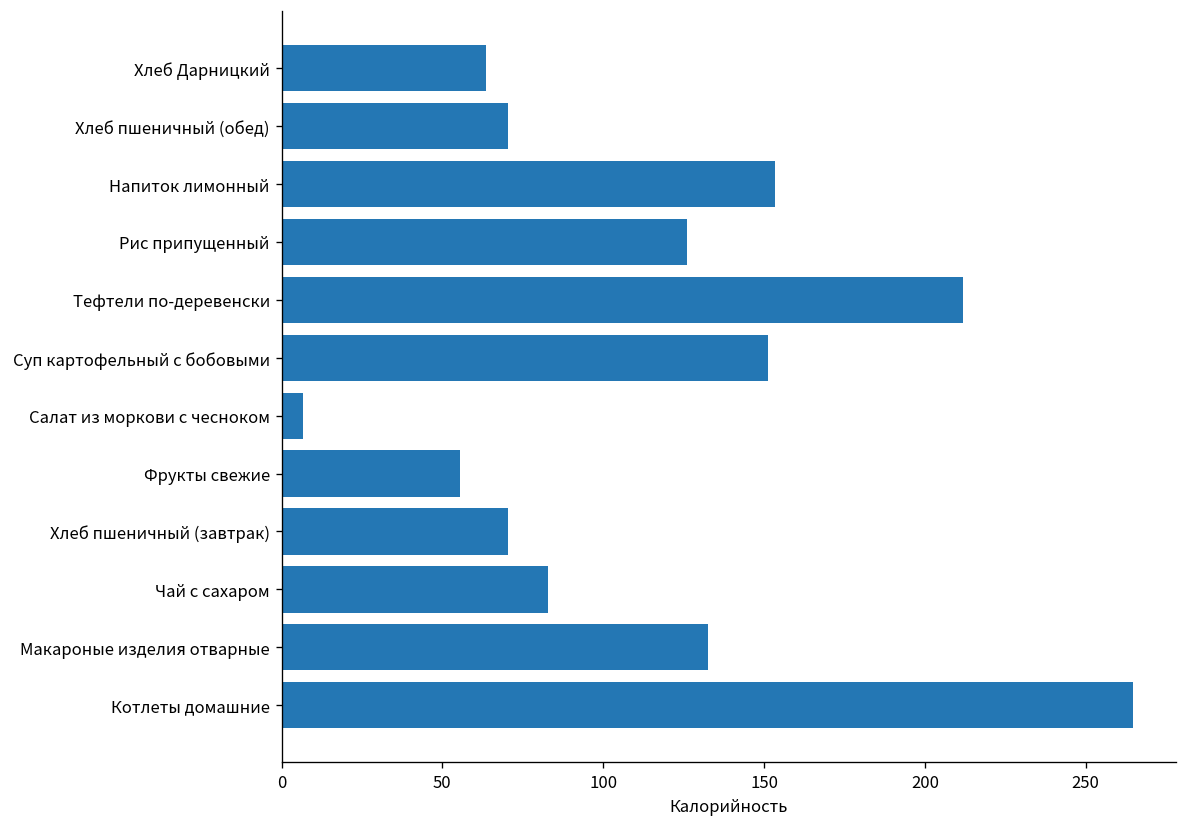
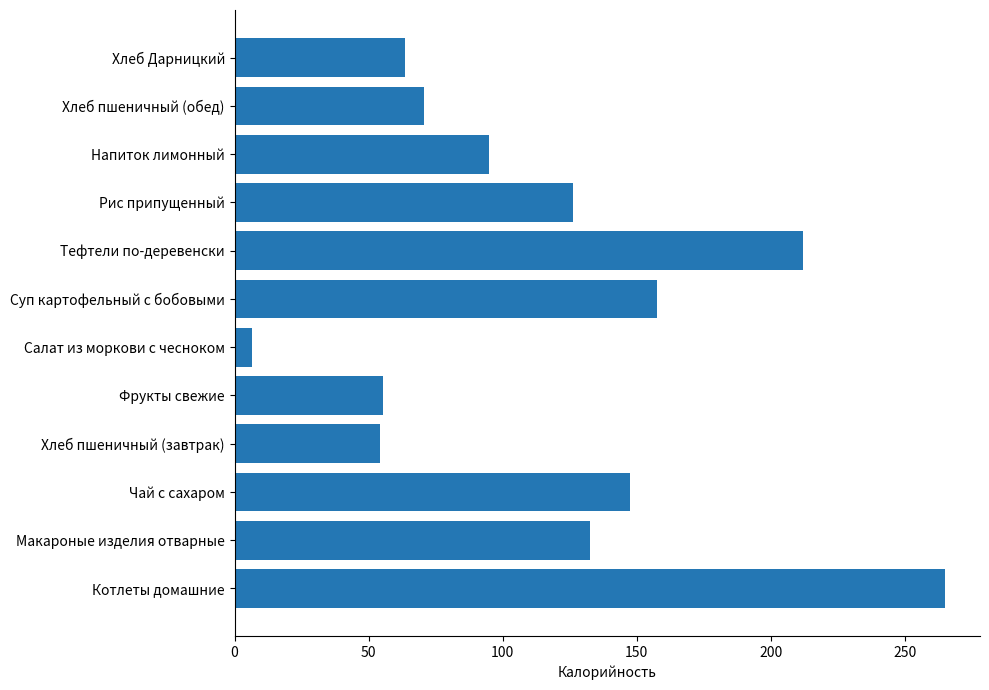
Напиток лимонный: 154 -> 95
Суп картофельный с бобовыми: 151 -> 157
Хлеб пшеничный (завтрак): 70 -> 54
Чай с сахаром: 83 -> 147
